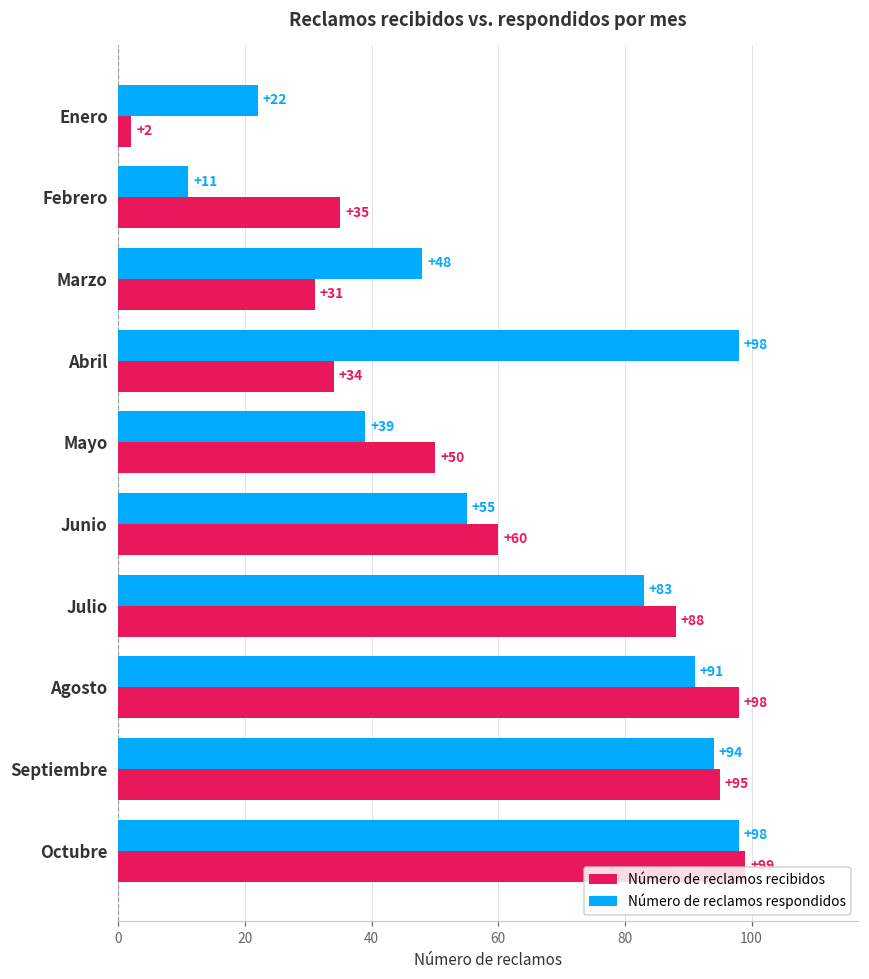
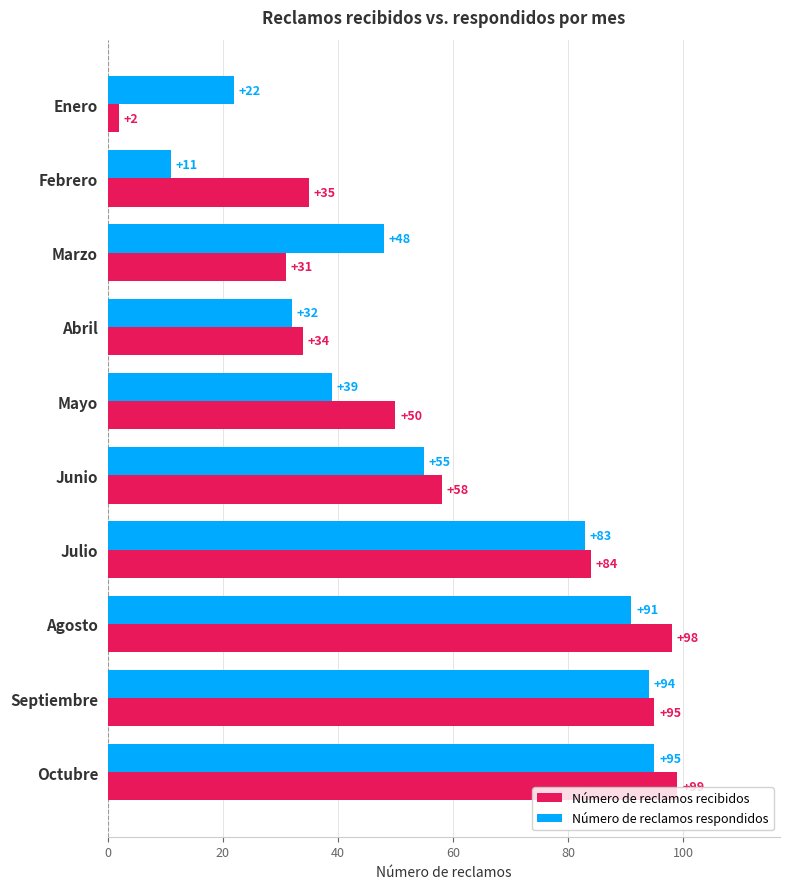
Número de reclamos respondidos, Abril: +98 -> +32
Número de reclamos recibidos, Junio: +60 -> +58
Número de reclamos recibidos, Julio: +88 -> +84
Número de reclamos respondidos, Octubre: +98 -> +95
